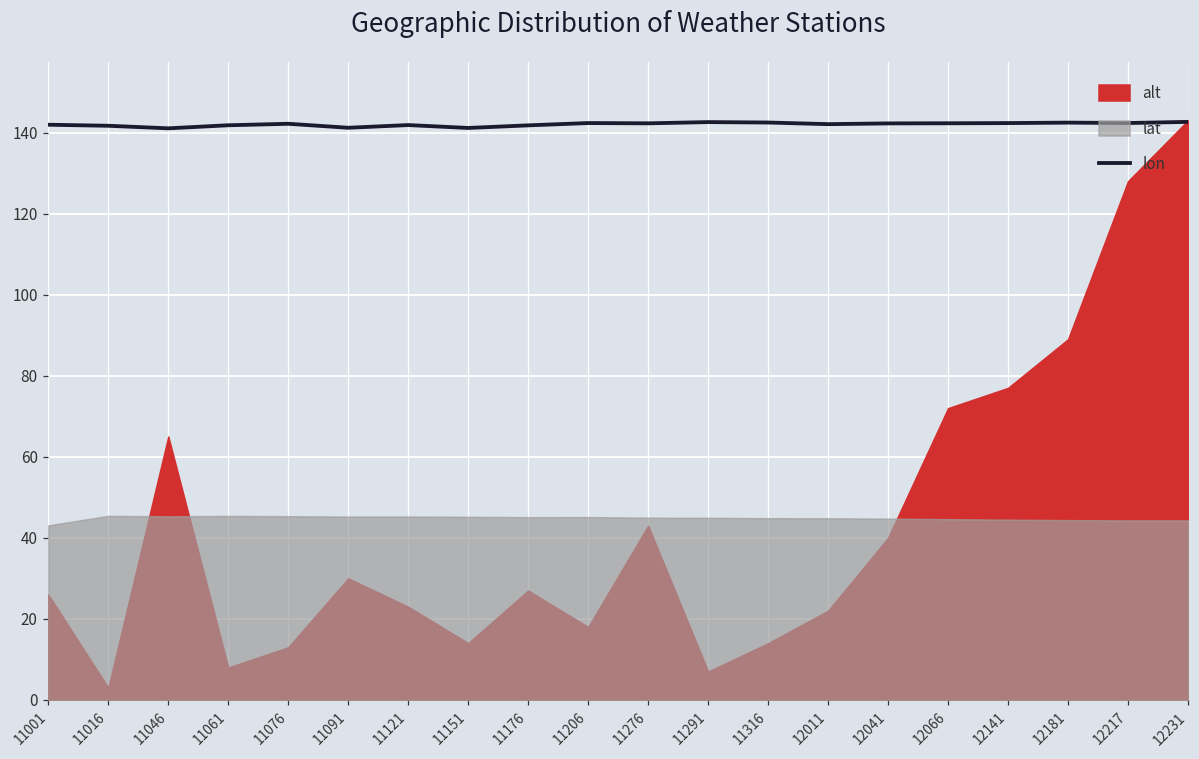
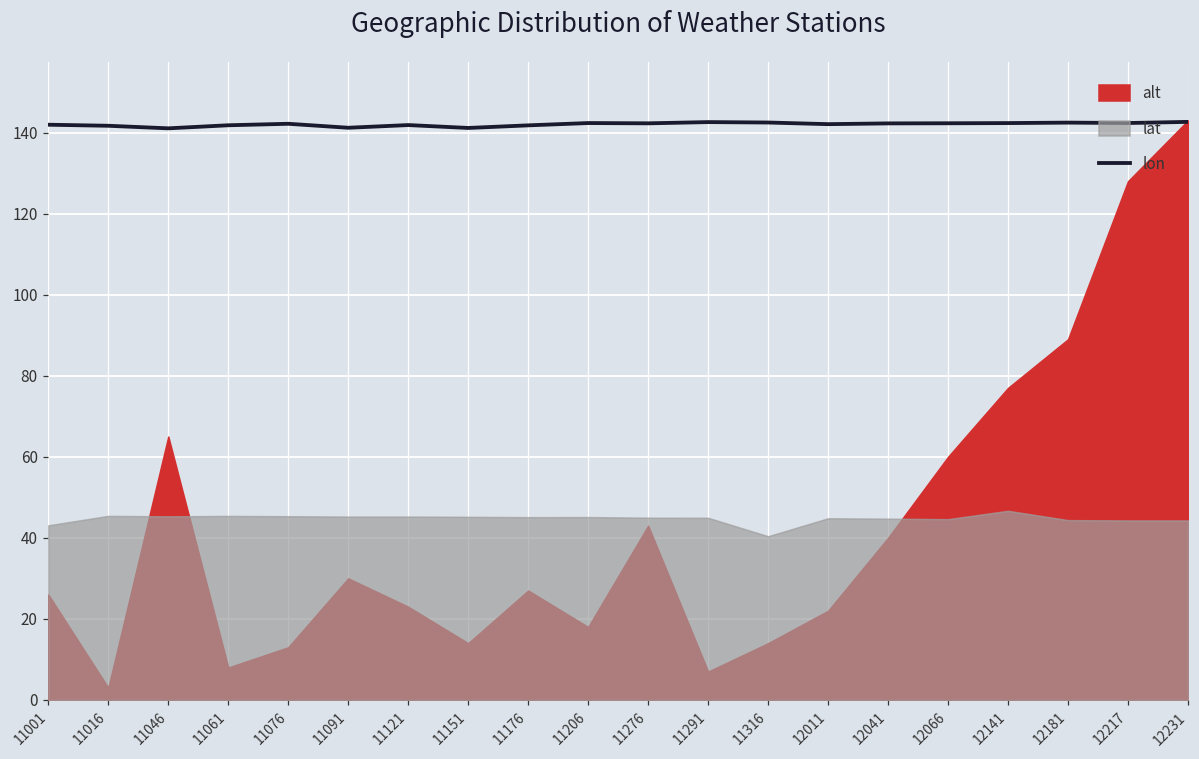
lat, 11316: 45 -> 40
alt, 12066: 72 -> 60
lat, 12141: 44 -> 47
